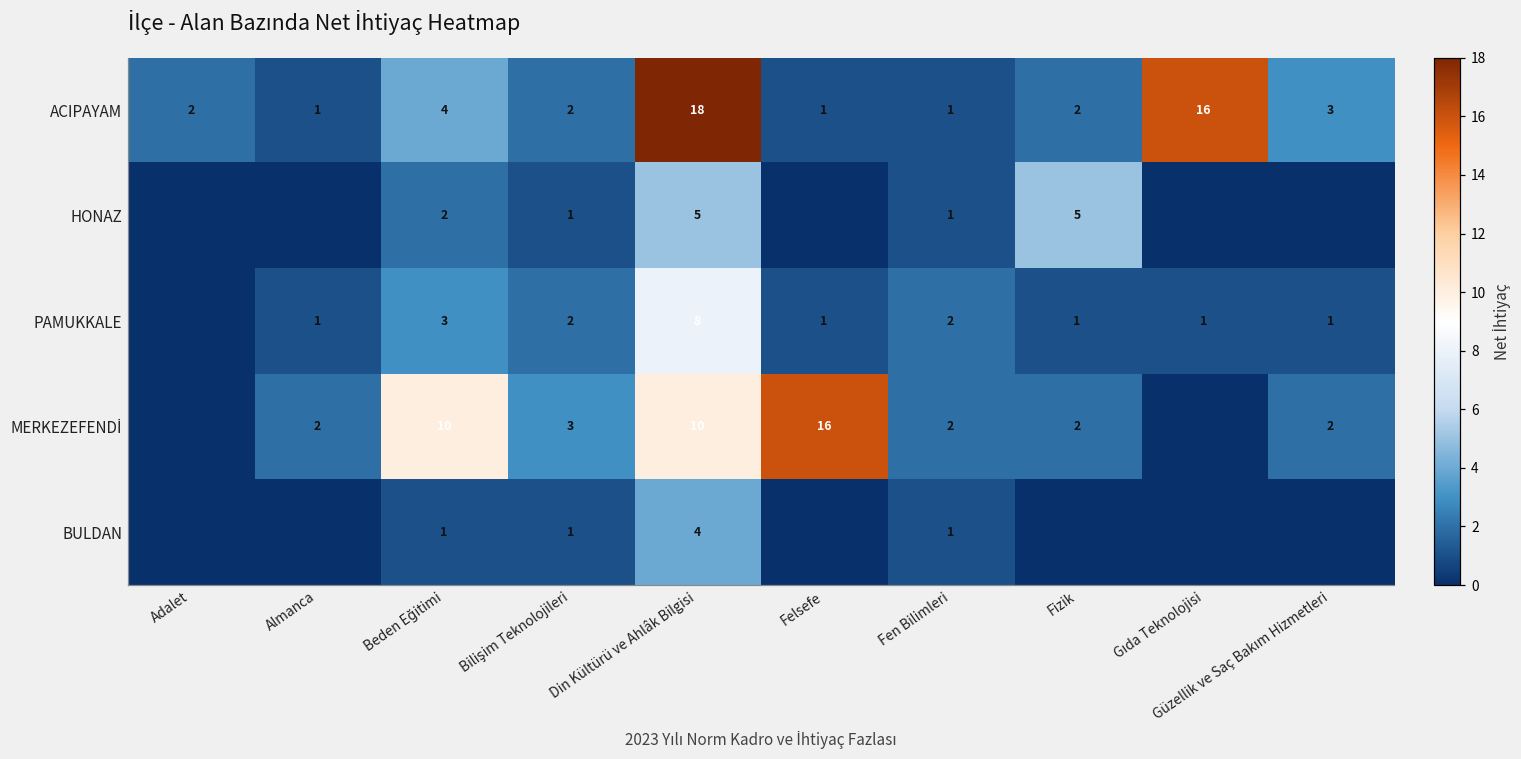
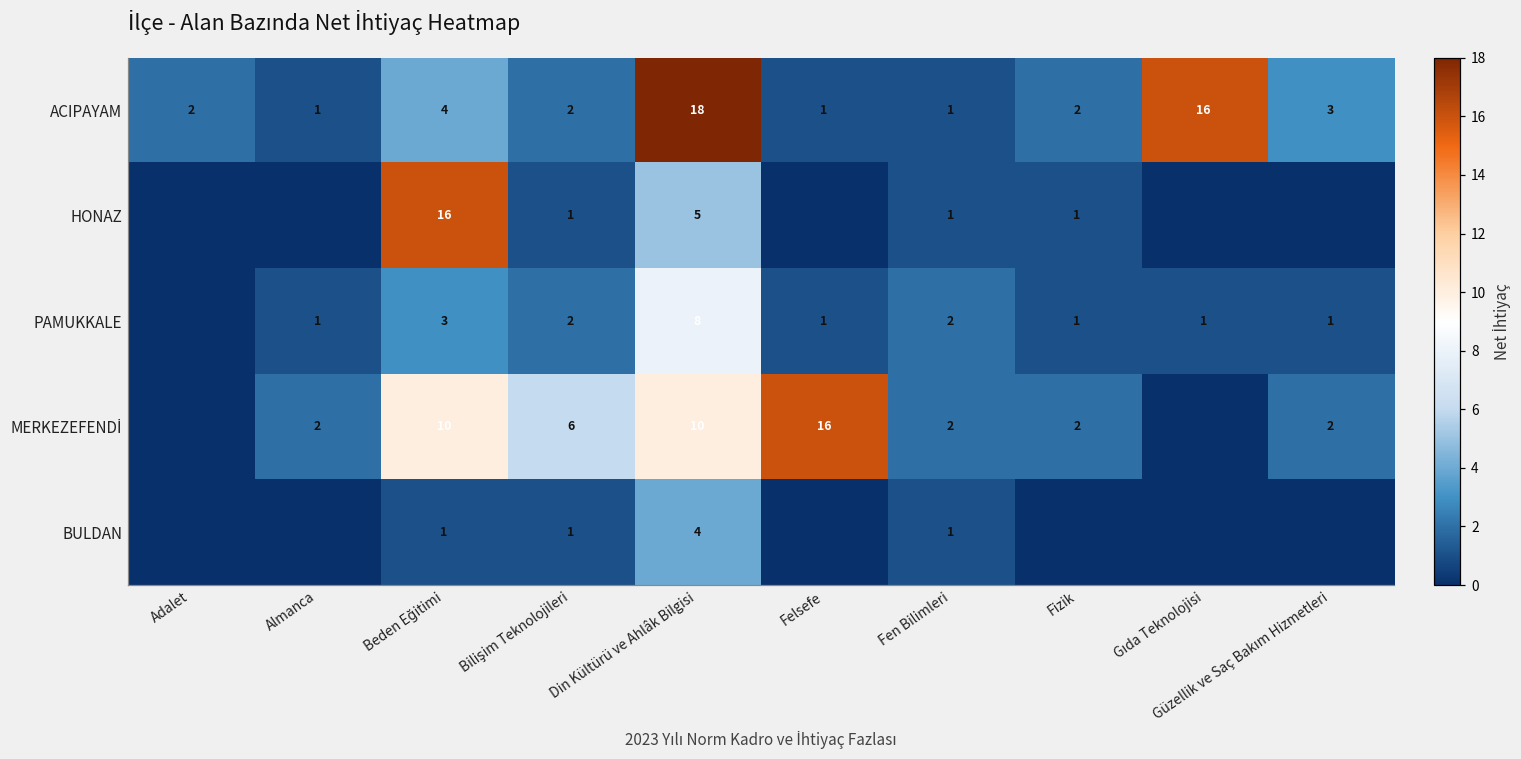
HONAZ, Beden Eğitimi: 2 -> 16
HONAZ, Fizik: 5 -> 1
MERKEZEFENDİ, Bilişim Teknolojileri: 3 -> 6
